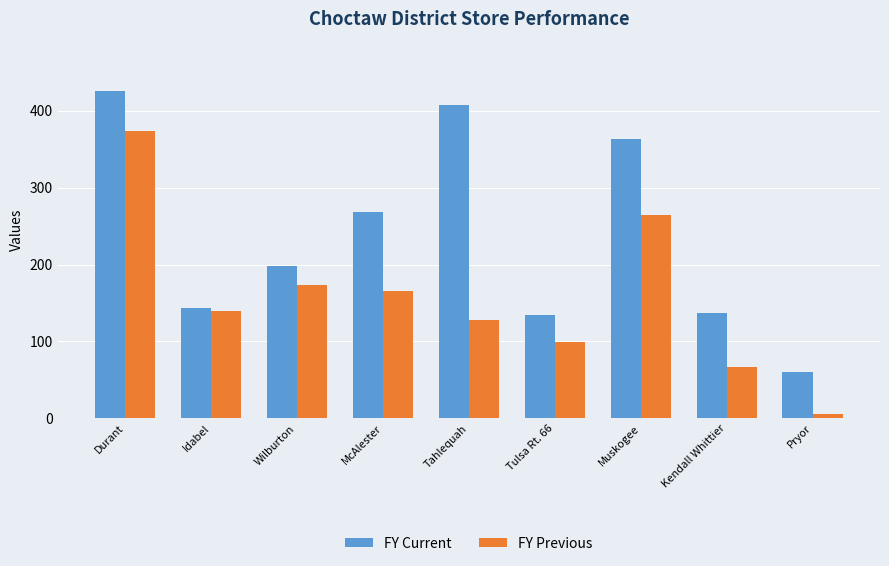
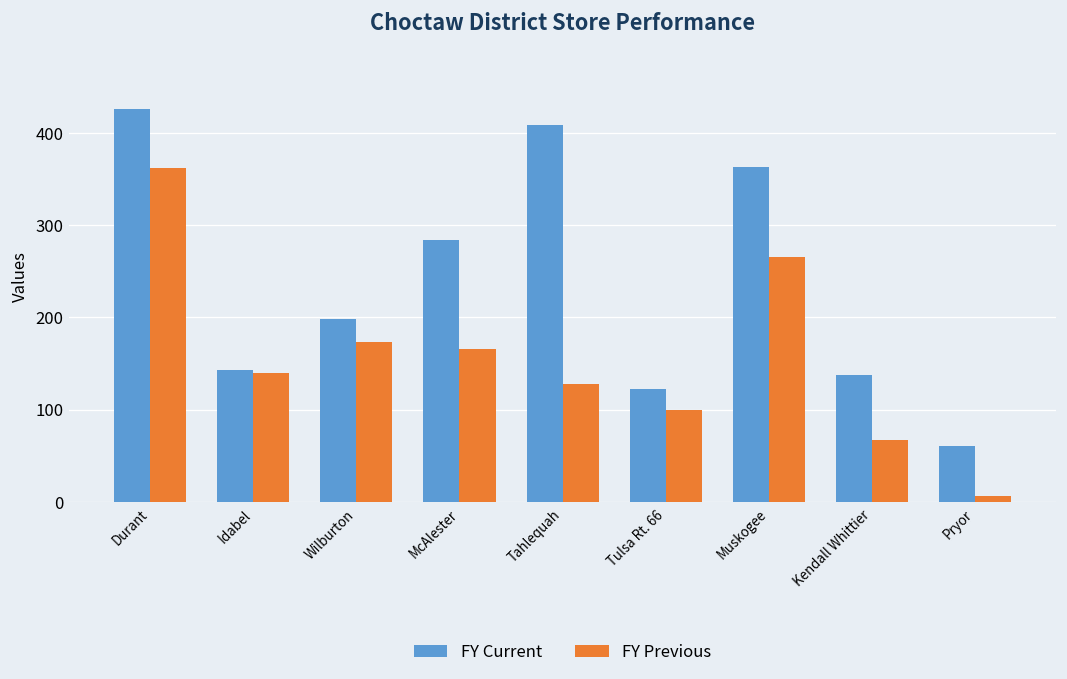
FY Previous, Durant: 370 -> 360
FY Current, McAlester: 270 -> 280
FY Current, Tulsa Rt. 66: 140 -> 120
